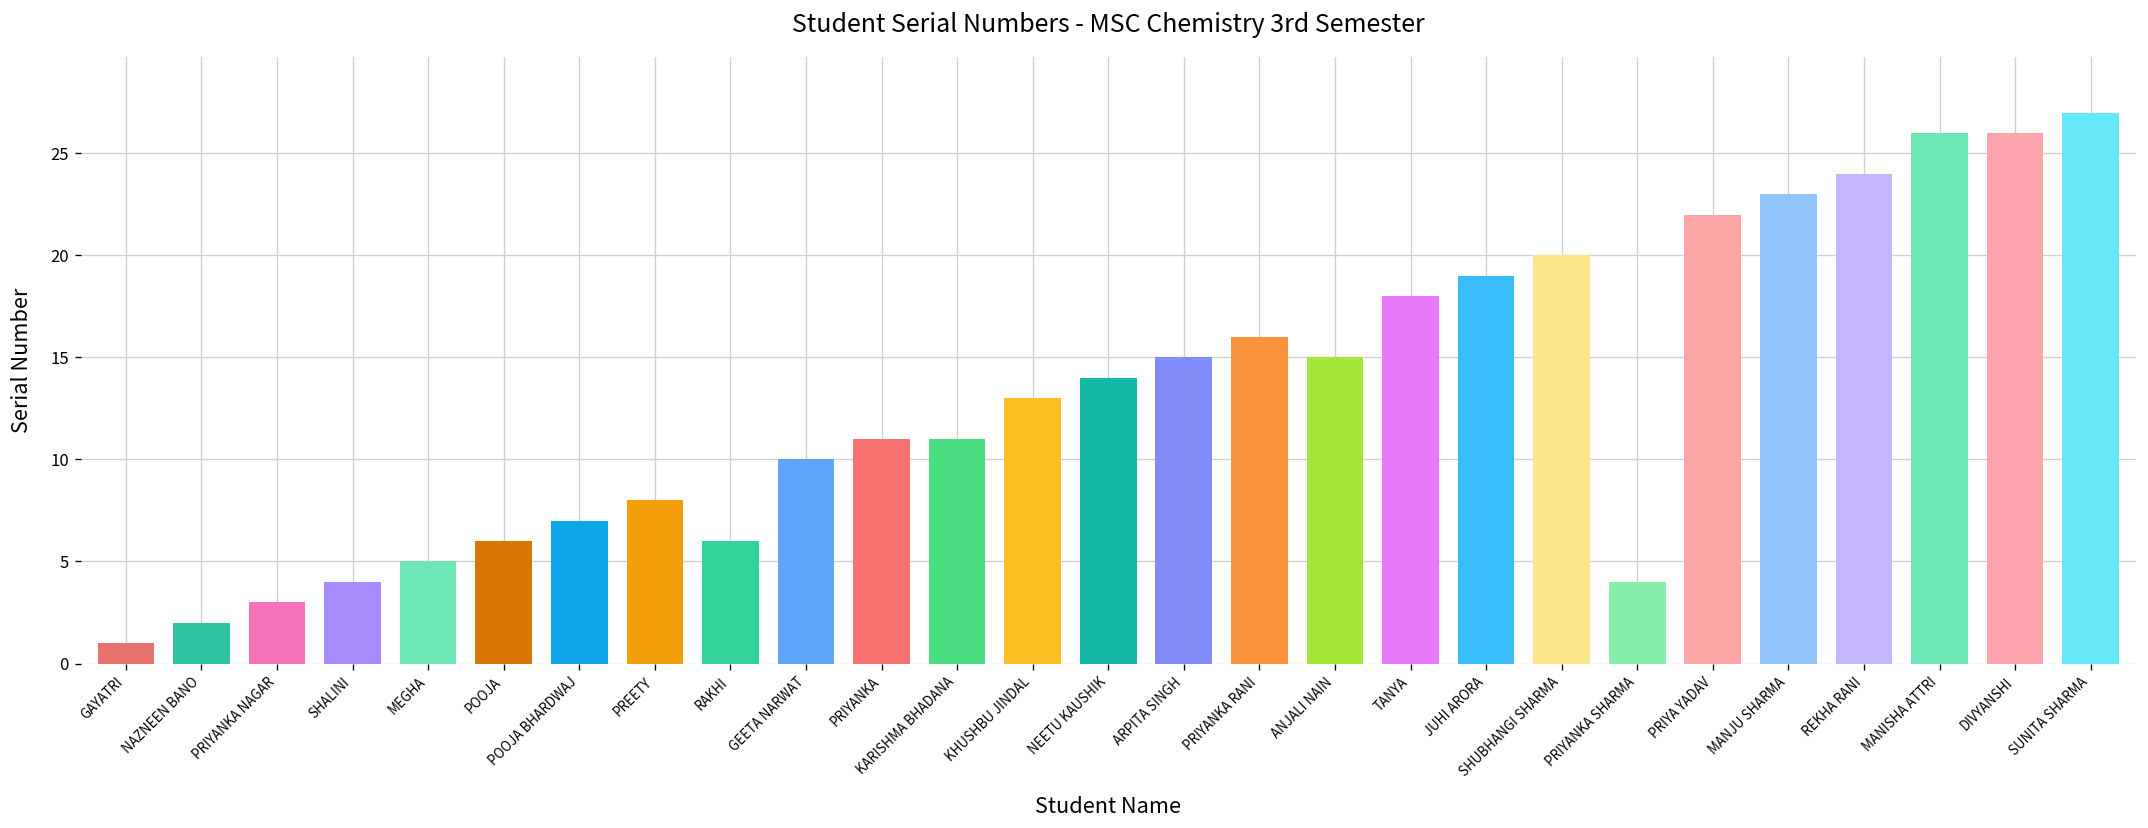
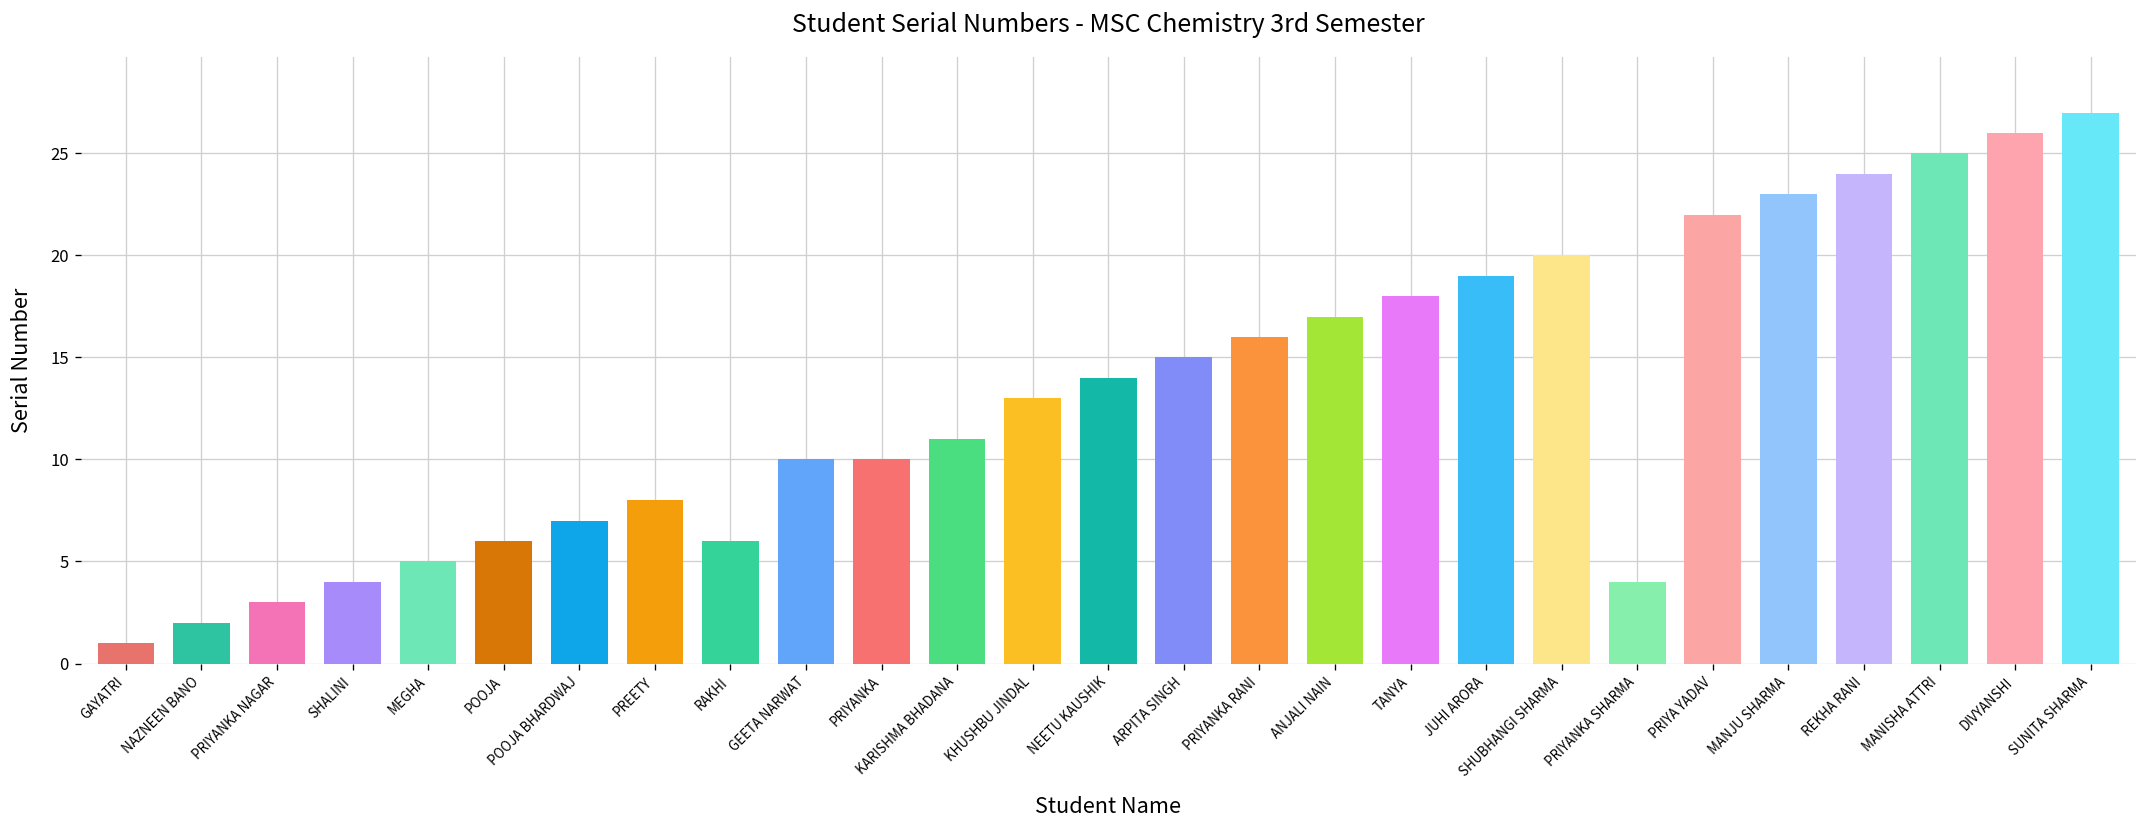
PRIYANKA: 11 -> 10
ANJALI NAIN: 15 -> 17
MANISHA ATTRI: 26 -> 25
